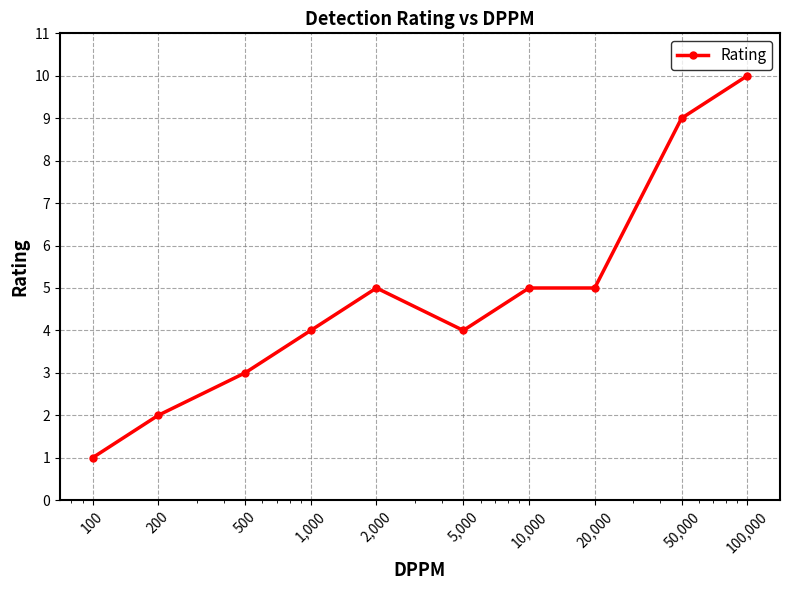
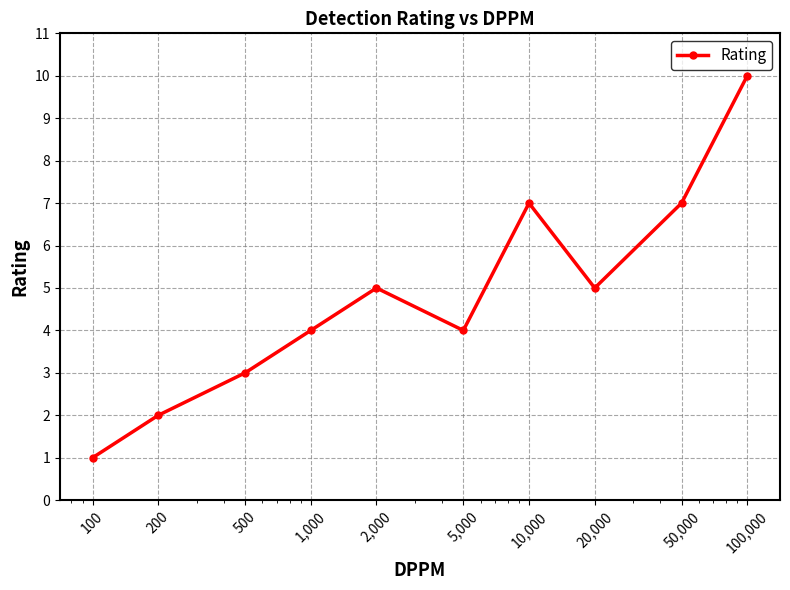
10,000: 5 -> 7
50,000: 9 -> 7
